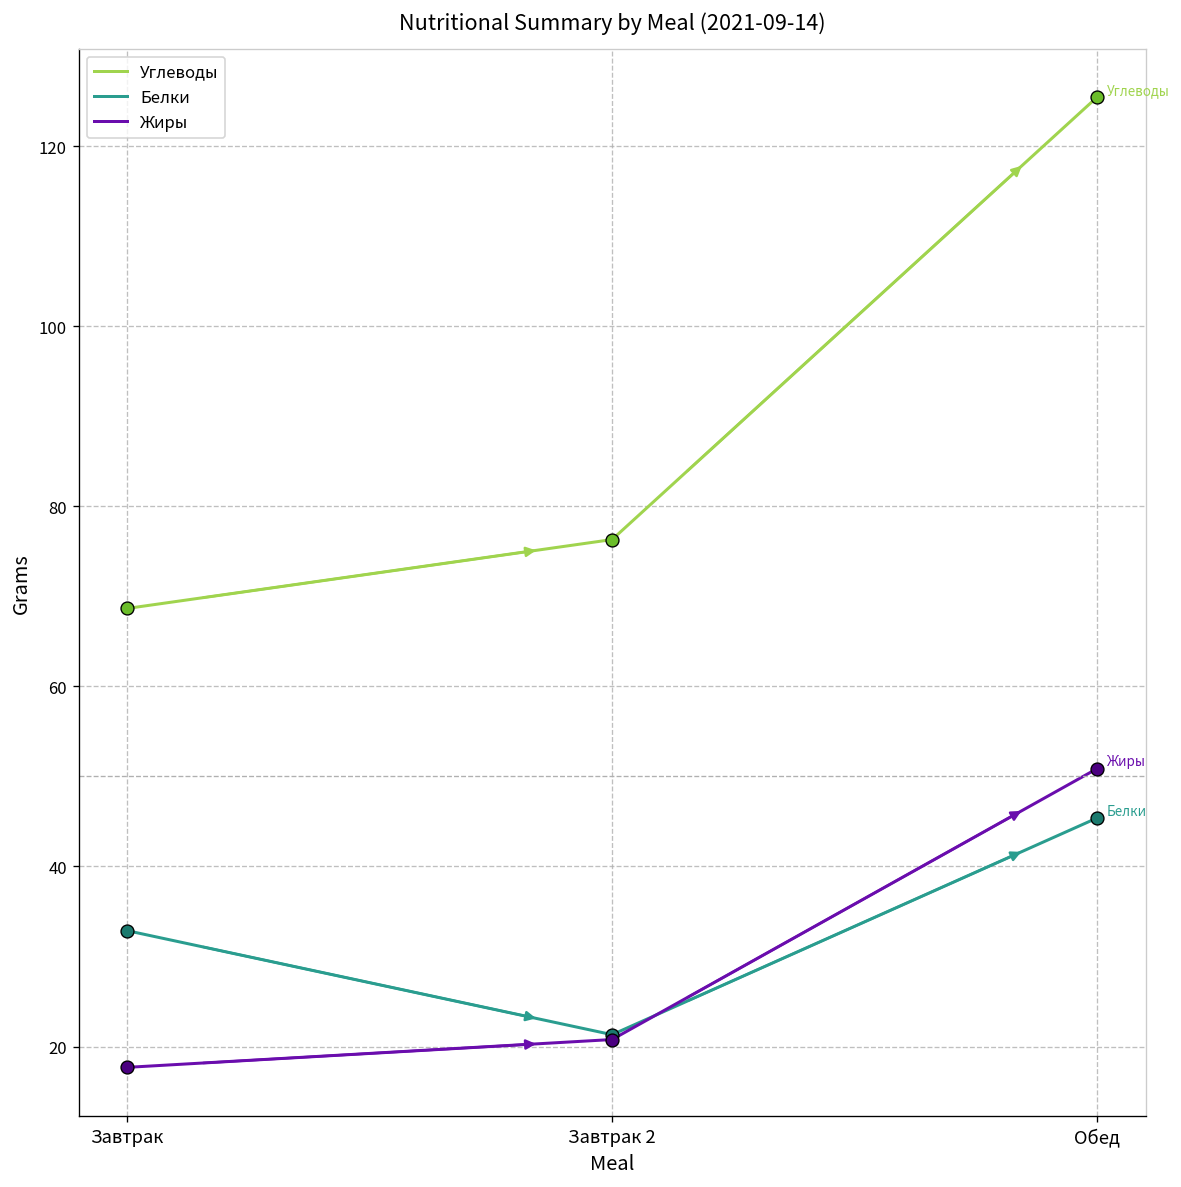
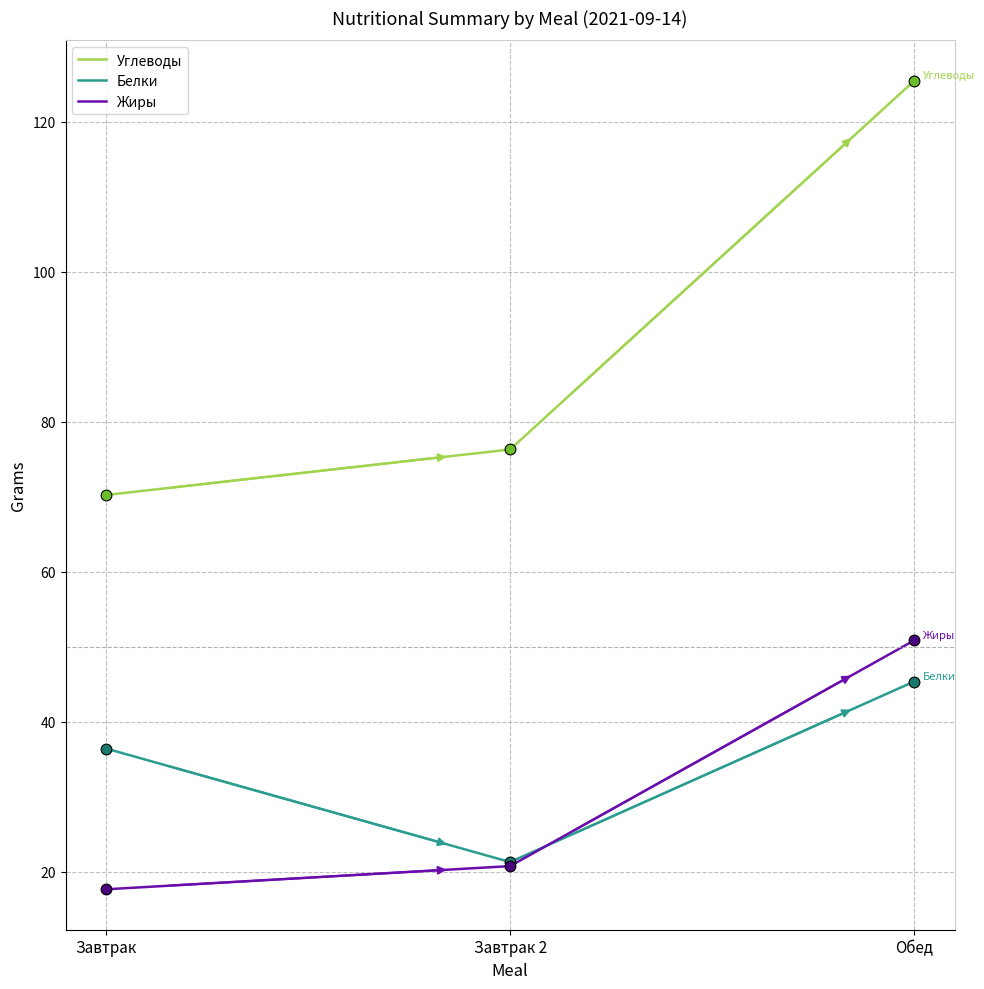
Углеводы, Завтрак: 69 -> 70
Белки, Завтрак: 33 -> 36
